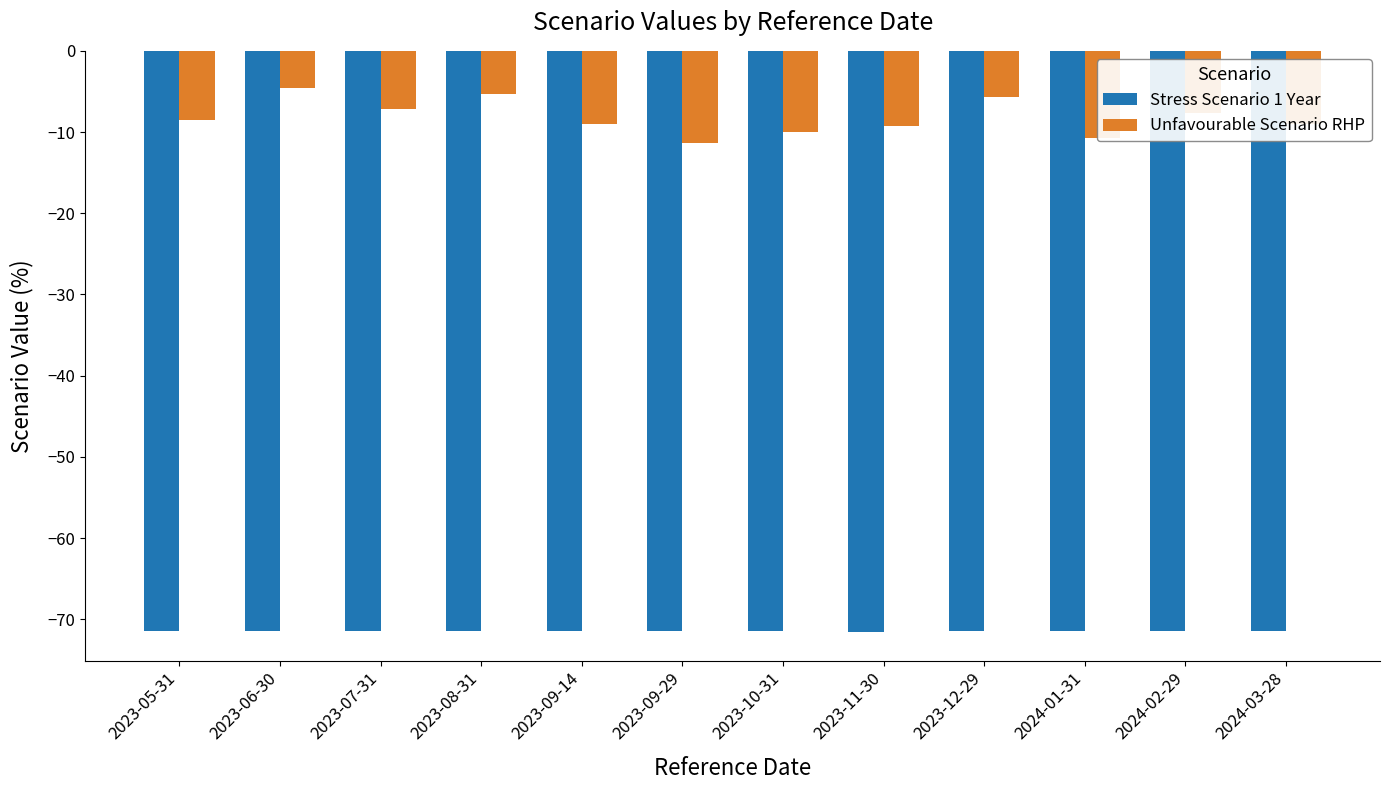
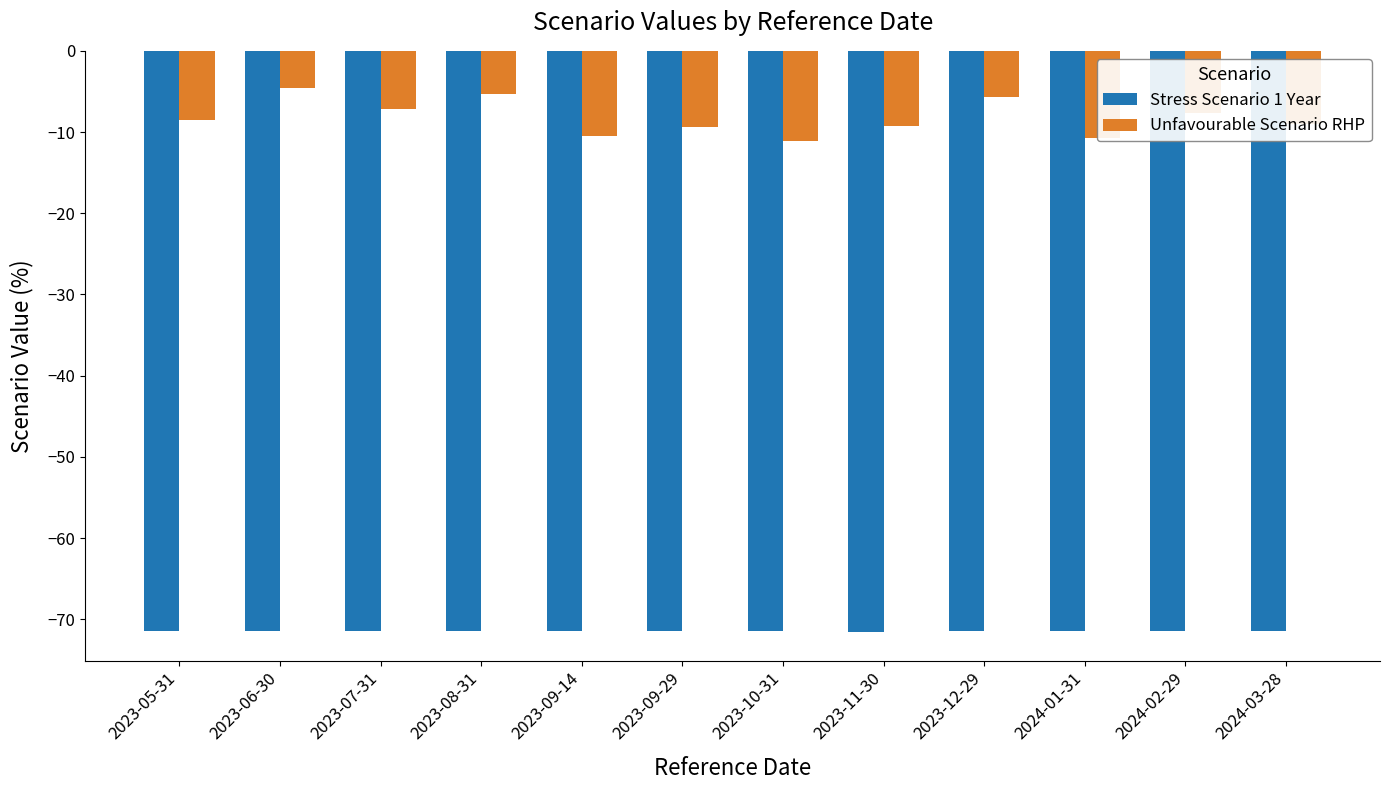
Unfavourable Scenario RHP, 2023-09-14: -9 -> -10
Unfavourable Scenario RHP, 2023-09-29: -11 -> -9
Unfavourable Scenario RHP, 2023-10-31: -10 -> -11
